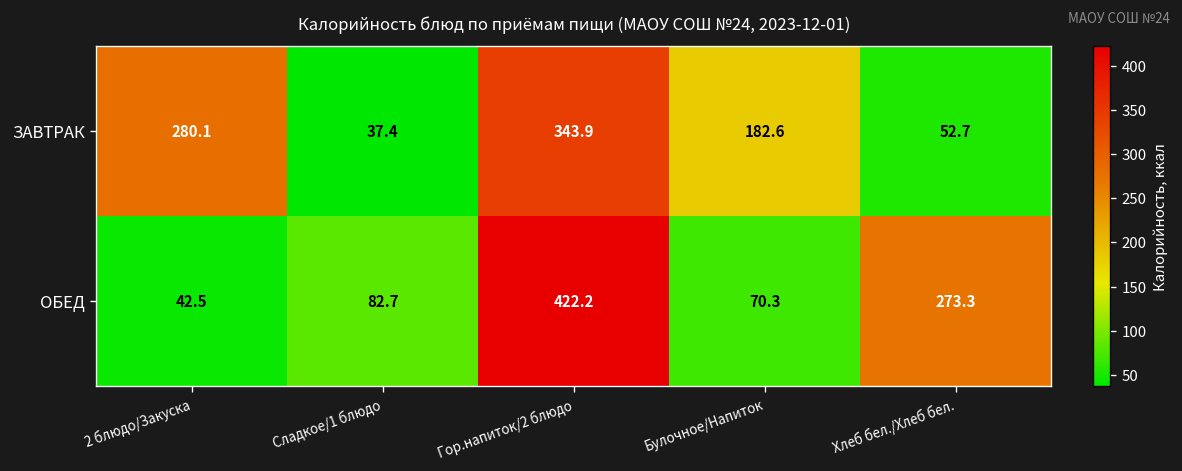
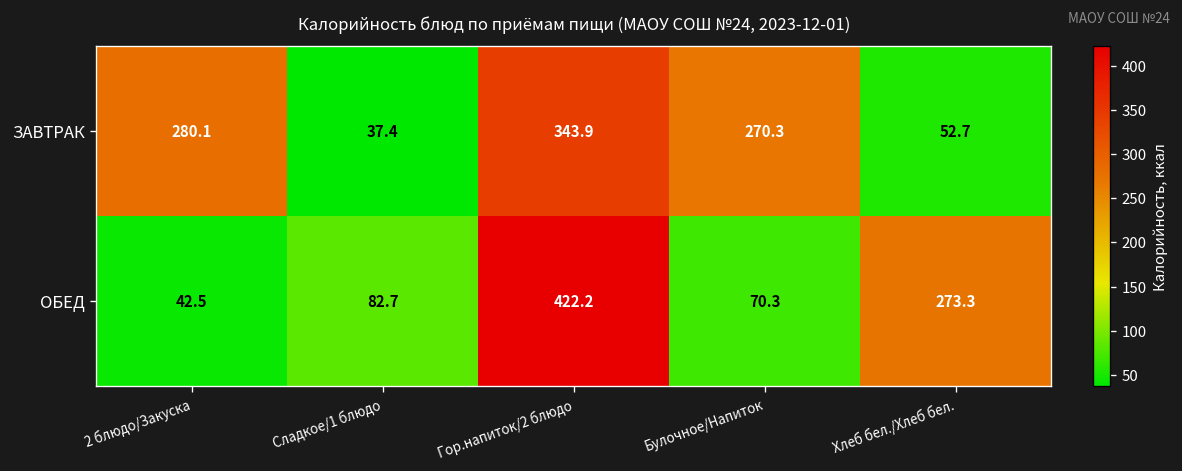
ЗАВТРАК, Булочное/Напиток: 182.6 -> 270.3
